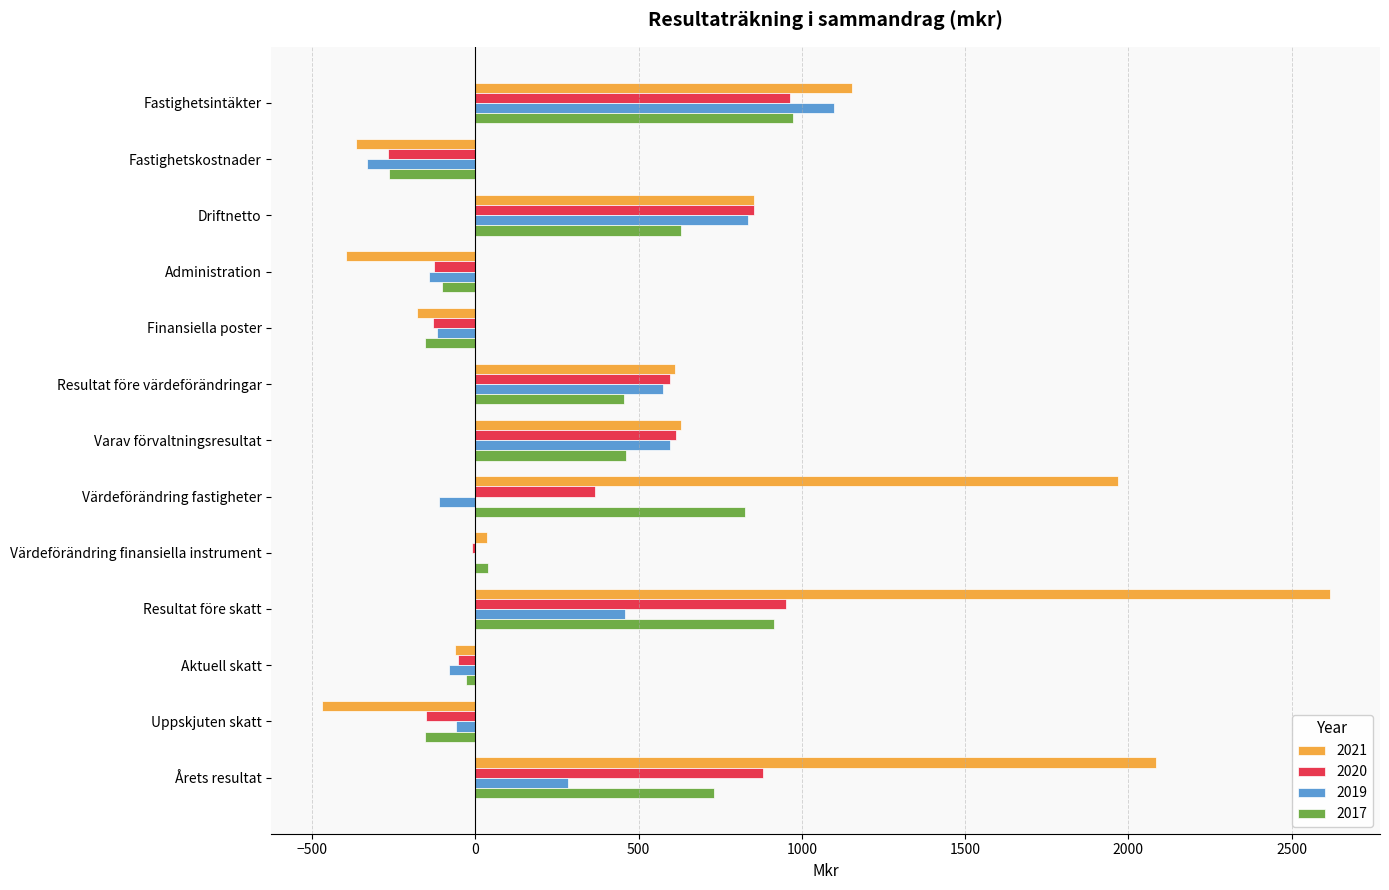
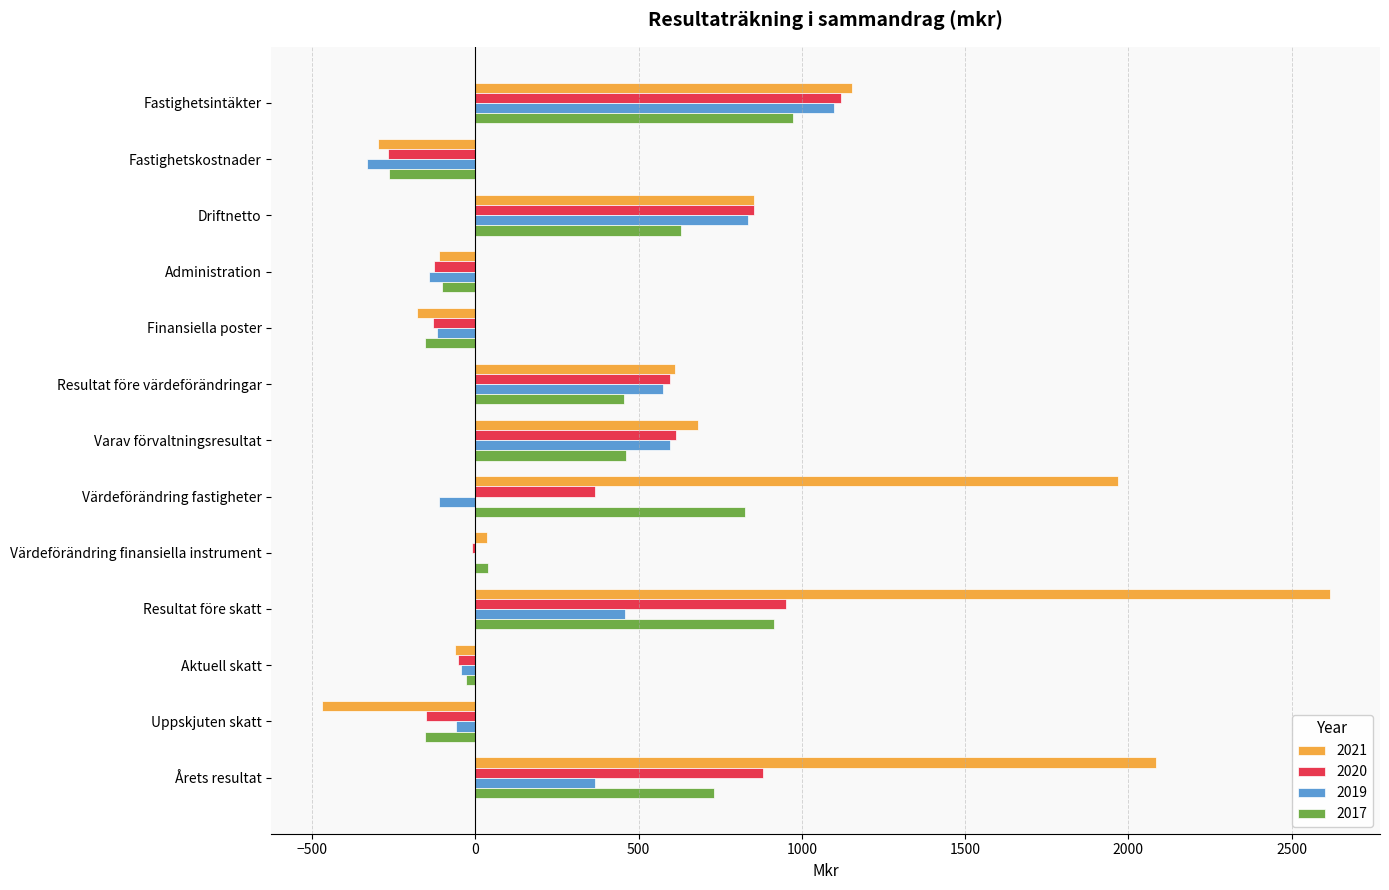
2020, Fastighetsintäkter: 960 -> 1120
2021, Fastighetskostnader: -370 -> -300
2021, Administration: -400 -> -110
2021, Varav förvaltningsresultat: 630 -> 680
2019, Aktuell skatt: -80 -> -50
2019, Årets resultat: 280 -> 370
